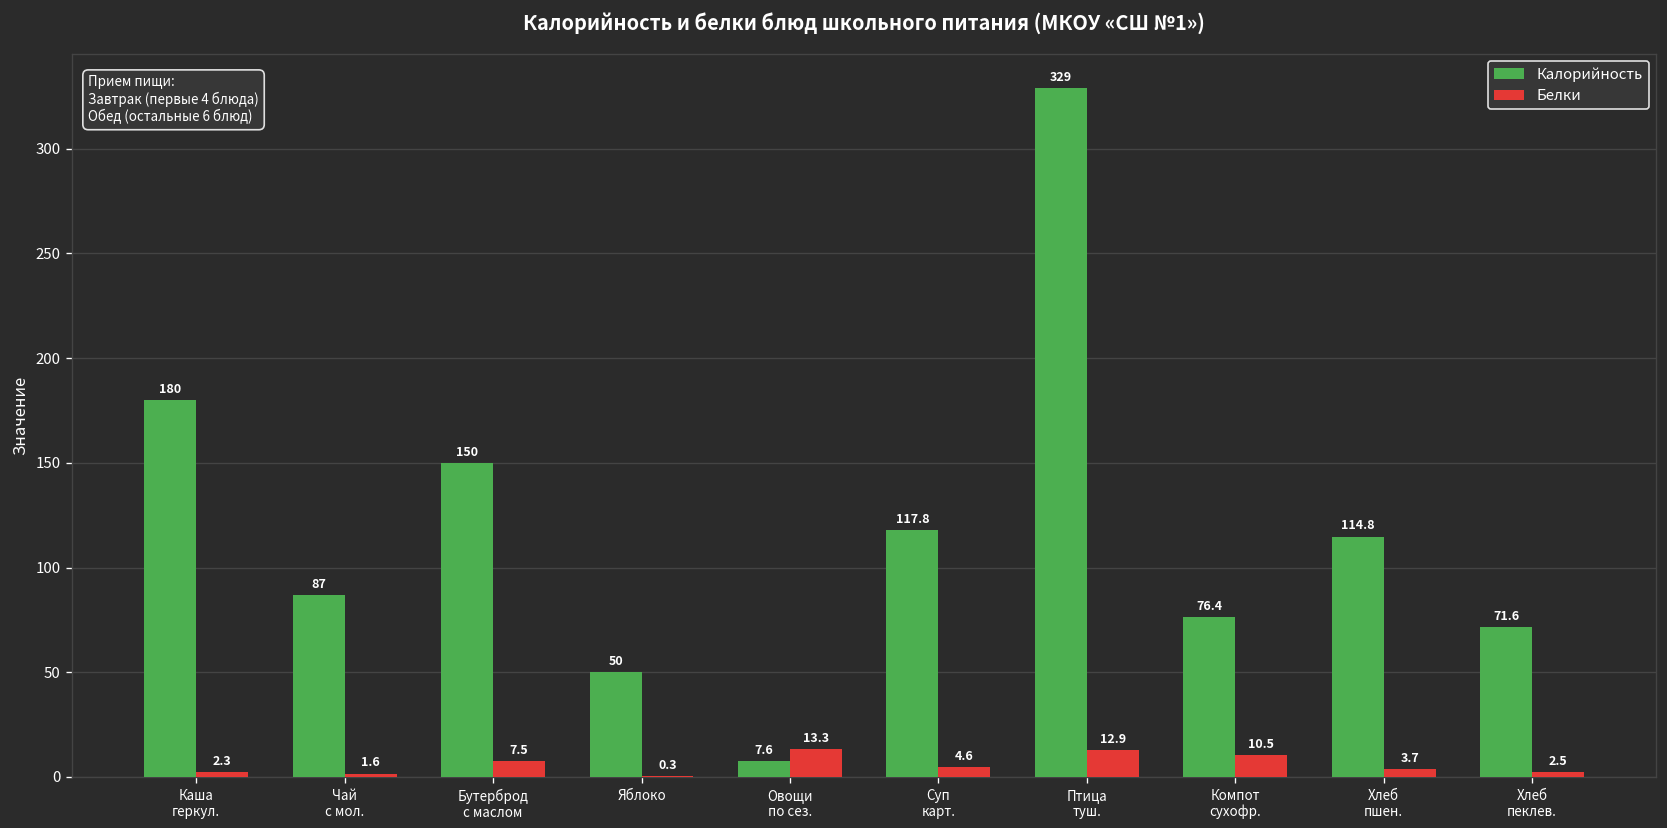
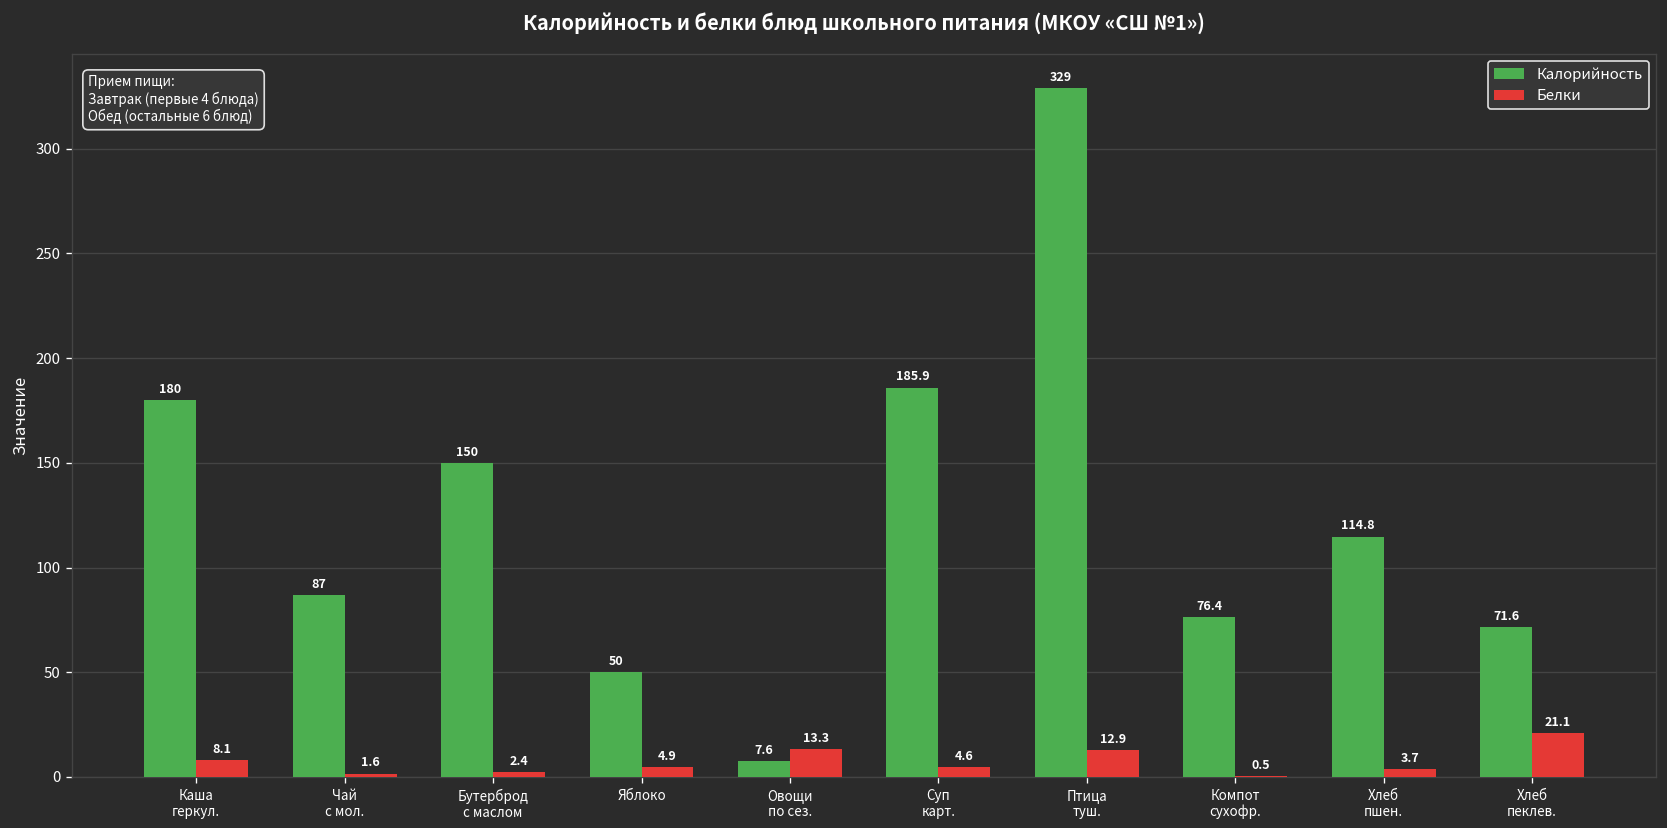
Белки, Каша геркул.: 2.3 -> 8.1
Белки, Бутерброд с маслом: 7.5 -> 2.4
Белки, Яблоко: 0.3 -> 4.9
Калорийность, Суп карт.: 117.8 -> 185.9
Белки, Компот сухофр.: 10.5 -> 0.5
Белки, Хлеб пеклев.: 2.5 -> 21.1
